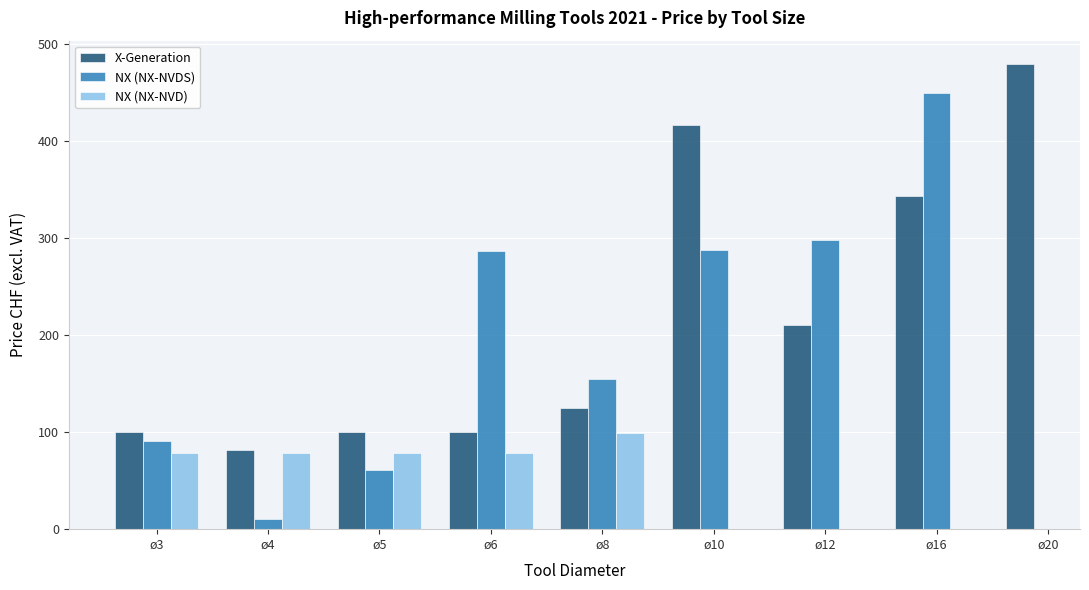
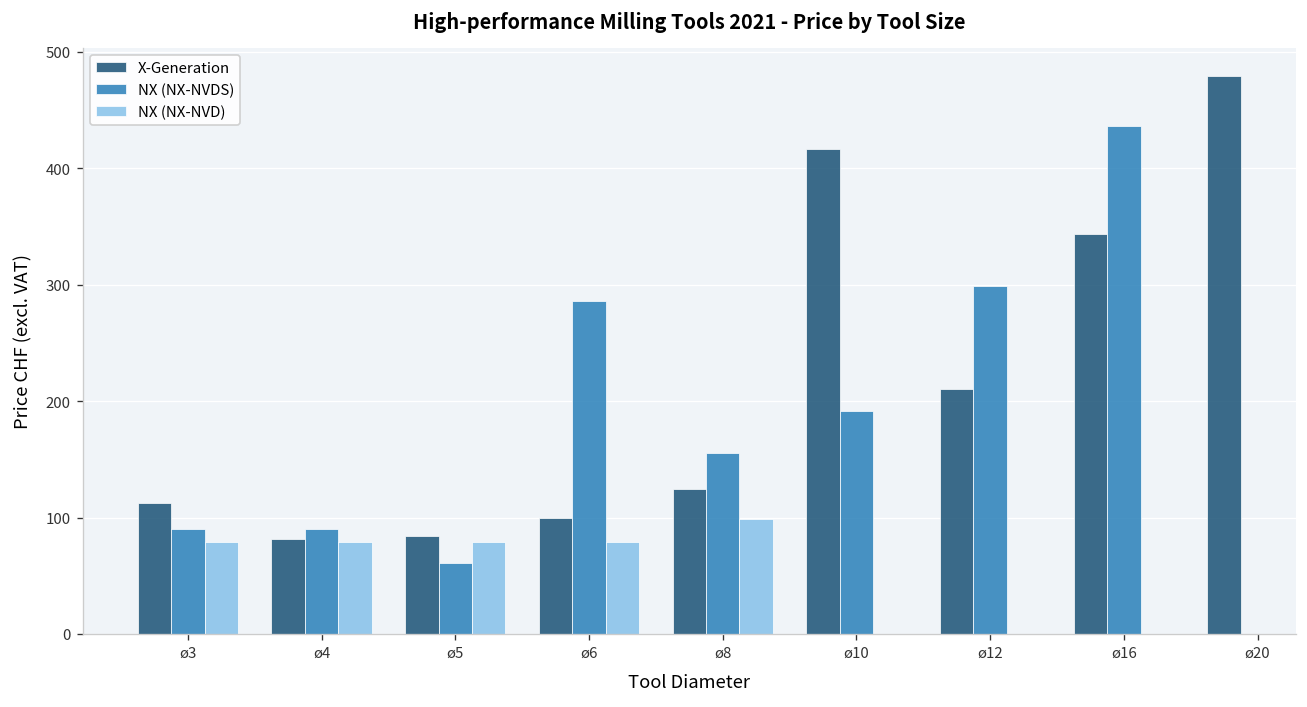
X-Generation, ø3: 100 -> 110
NX (NX-NVDS), ø4: 10 -> 90
X-Generation, ø5: 100 -> 80
NX (NX-NVDS), ø10: 290 -> 190
NX (NX-NVDS), ø16: 450 -> 440
